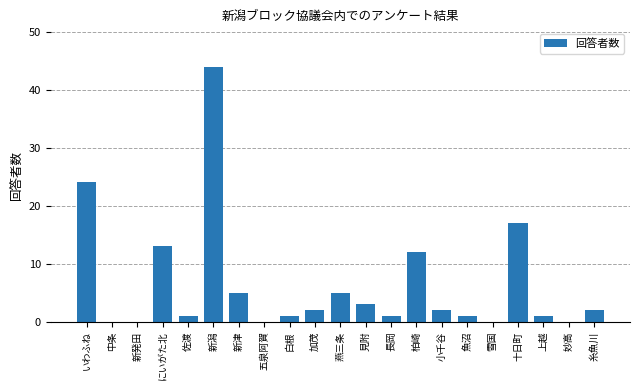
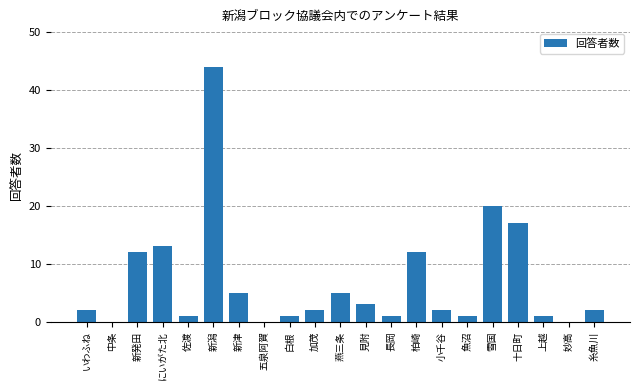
いわふね: 24 -> 2
新発田: 0 -> 12
雪国: 0 -> 20
